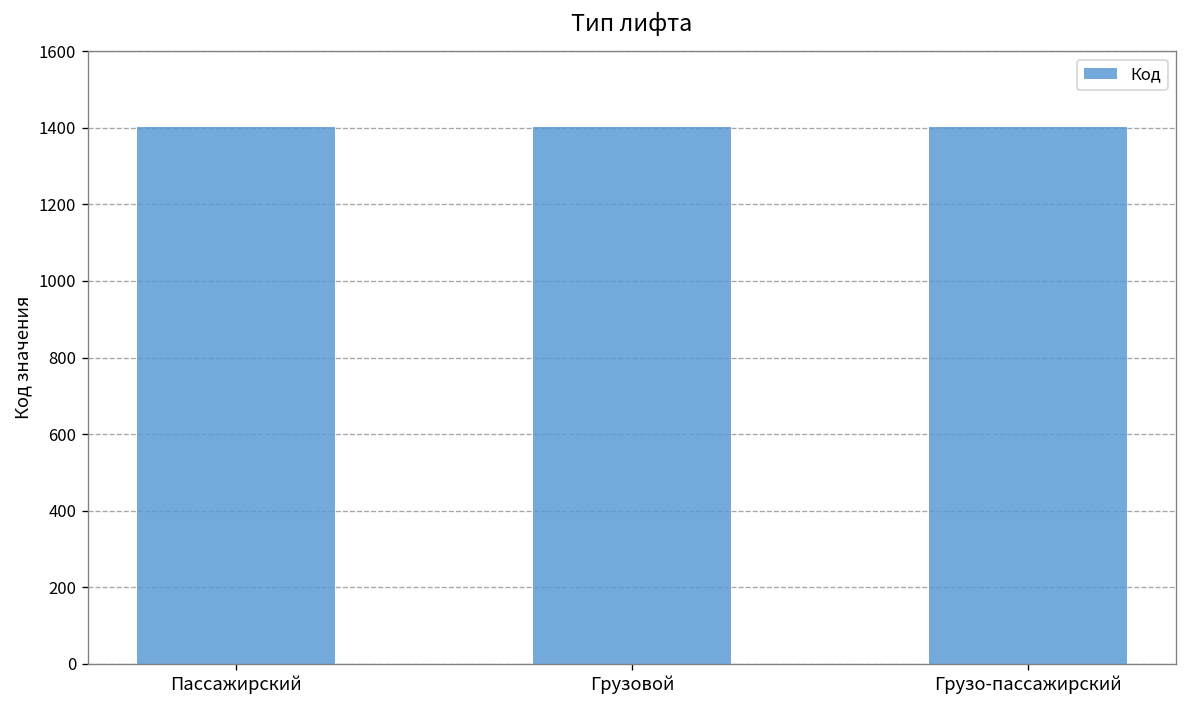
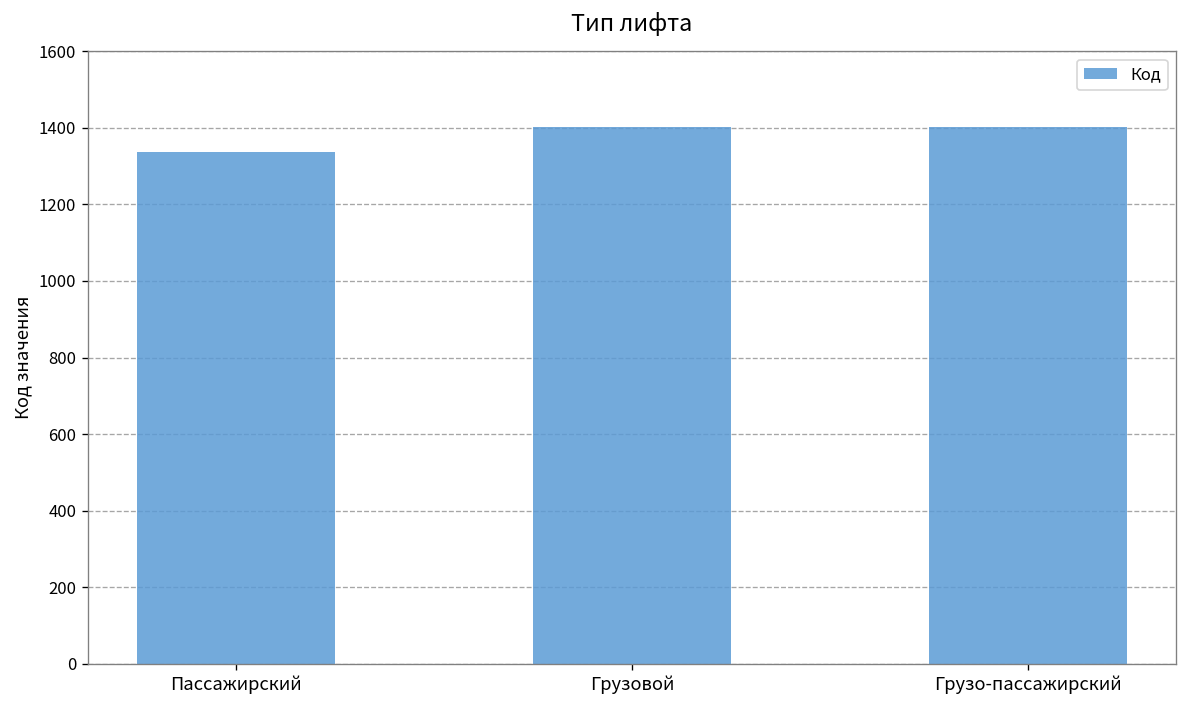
Пассажирский: 1400 -> 1340
